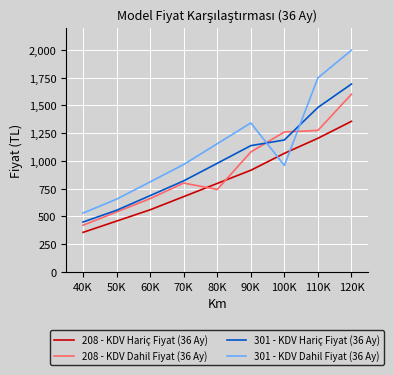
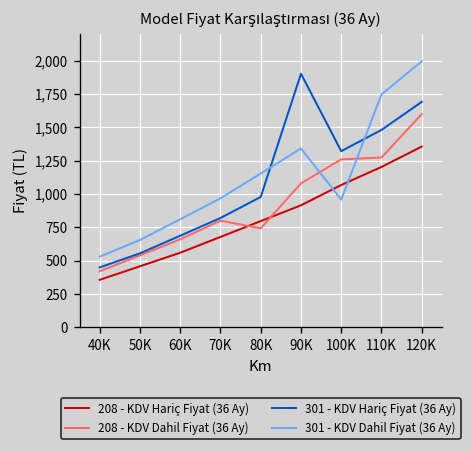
301 - KDV Hariç Fiyat (36 Ay), 90K: 1,140 -> 1,900
301 - KDV Hariç Fiyat (36 Ay), 100K: 1,190 -> 1,320
